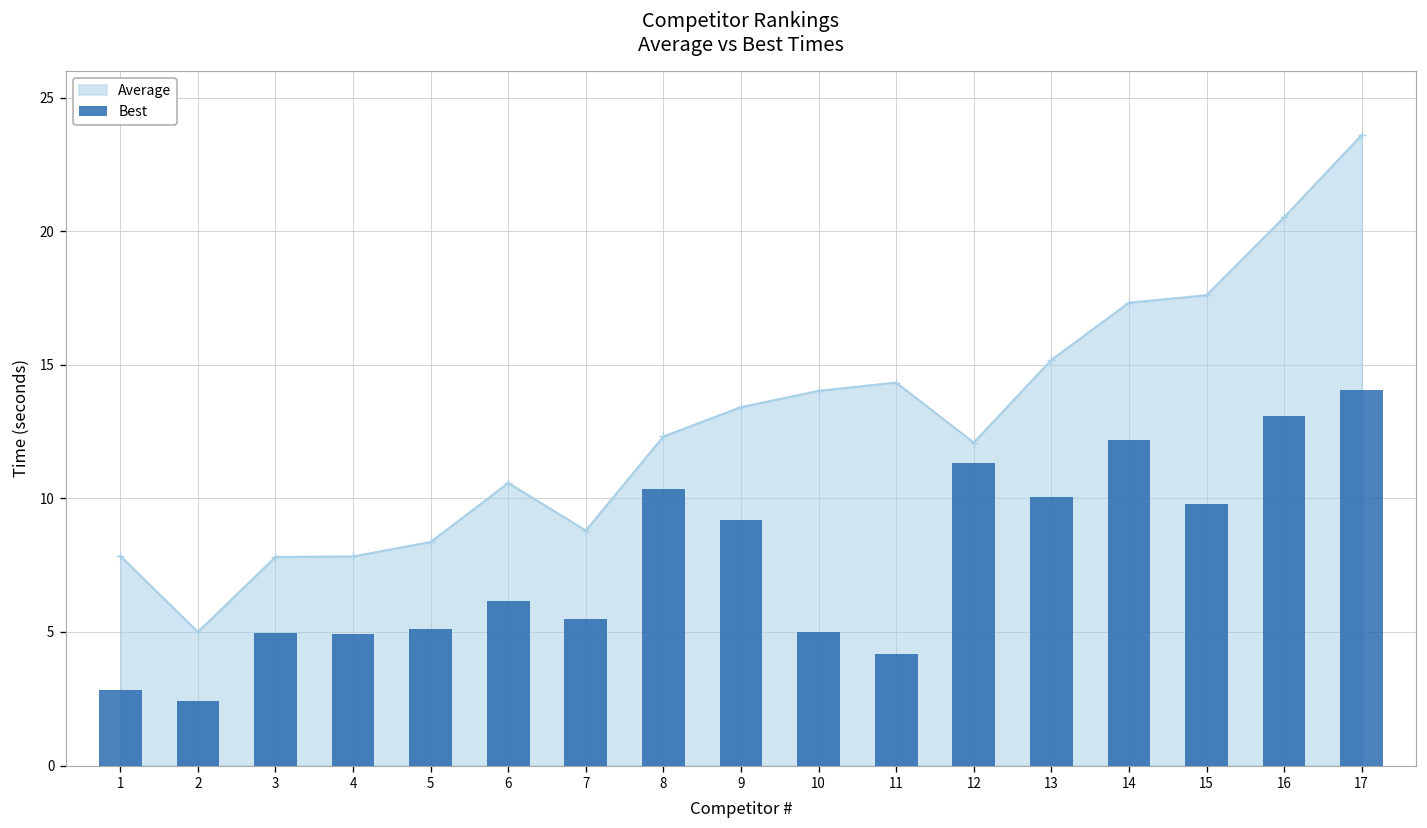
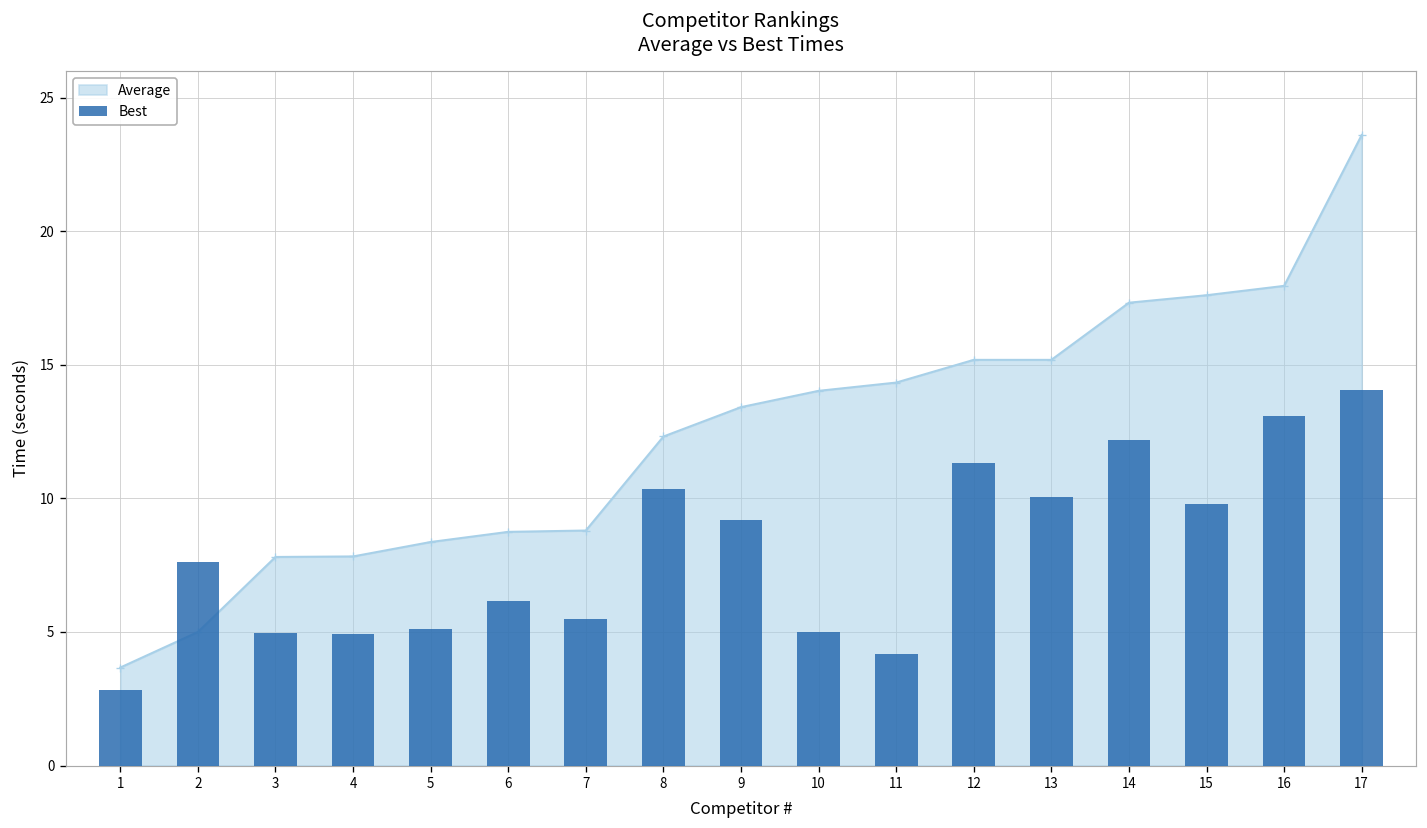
Average, 1: 7.9 -> 3.7
Best, 2: 2.4 -> 7.6
Average, 6: 10.6 -> 8.8
Average, 12: 12.1 -> 15.2
Average, 16: 20.5 -> 18.0
